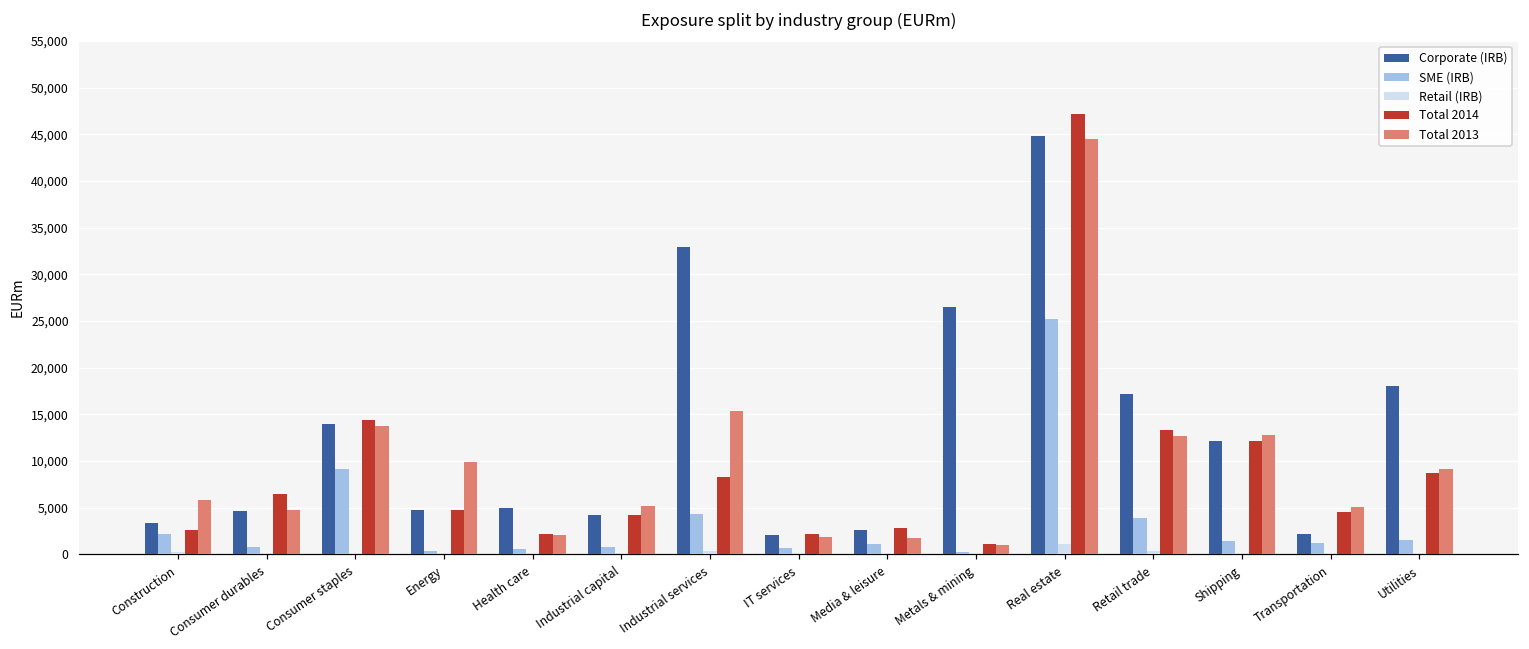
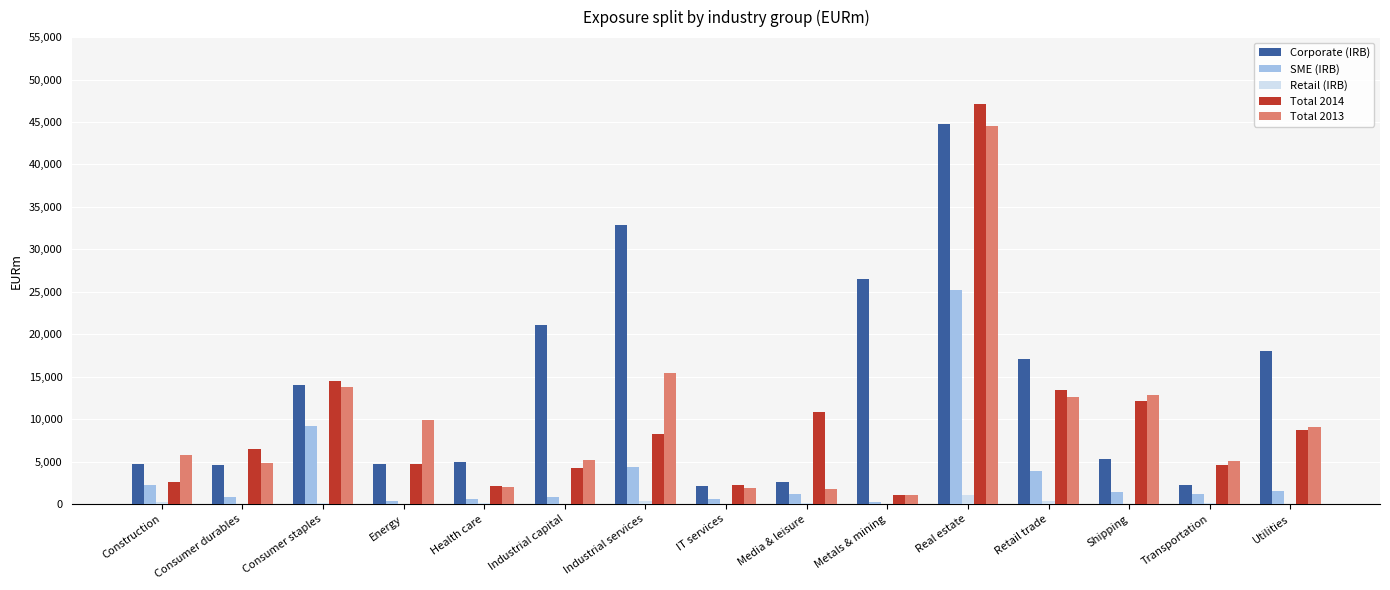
Corporate (IRB), Construction: 3,000 -> 5,000
Corporate (IRB), Industrial capital: 4,000 -> 21,000
Total 2014, Media & leisure: 3,000 -> 11,000
Corporate (IRB), Shipping: 12,000 -> 5,000
